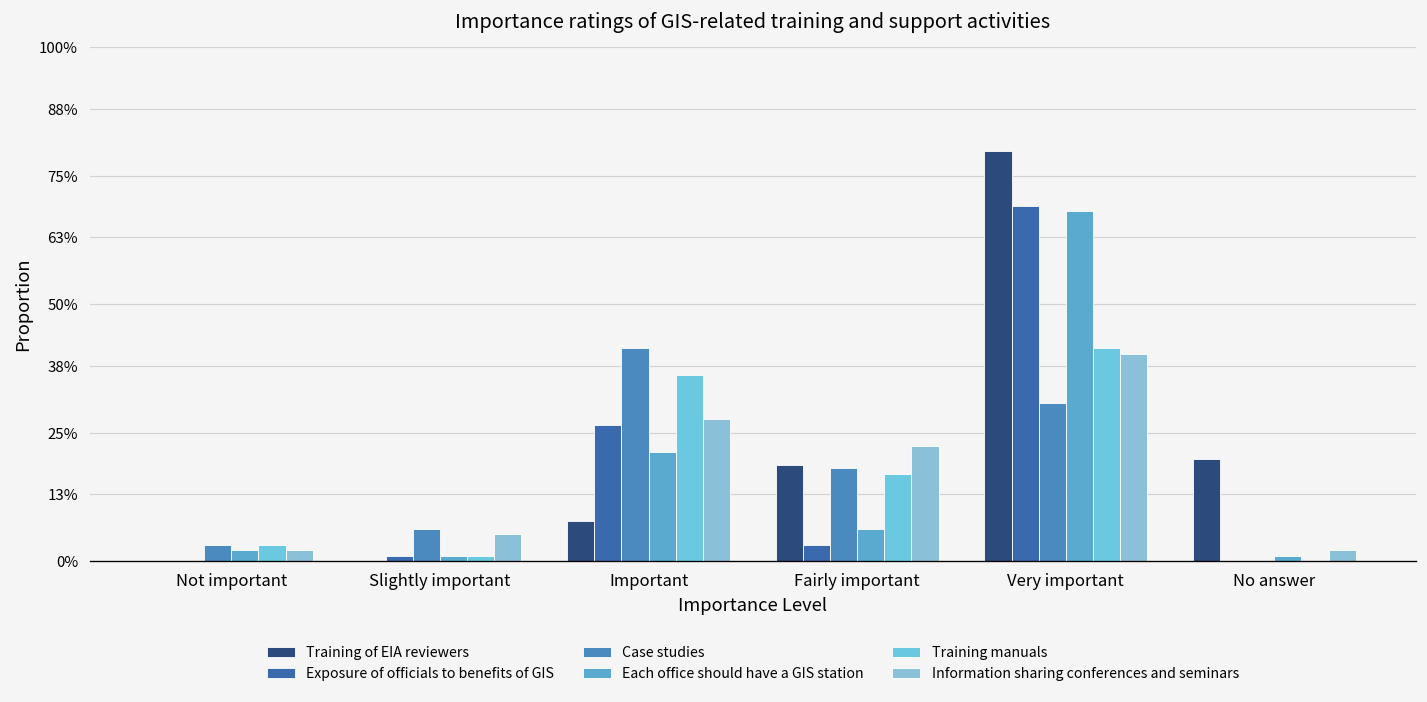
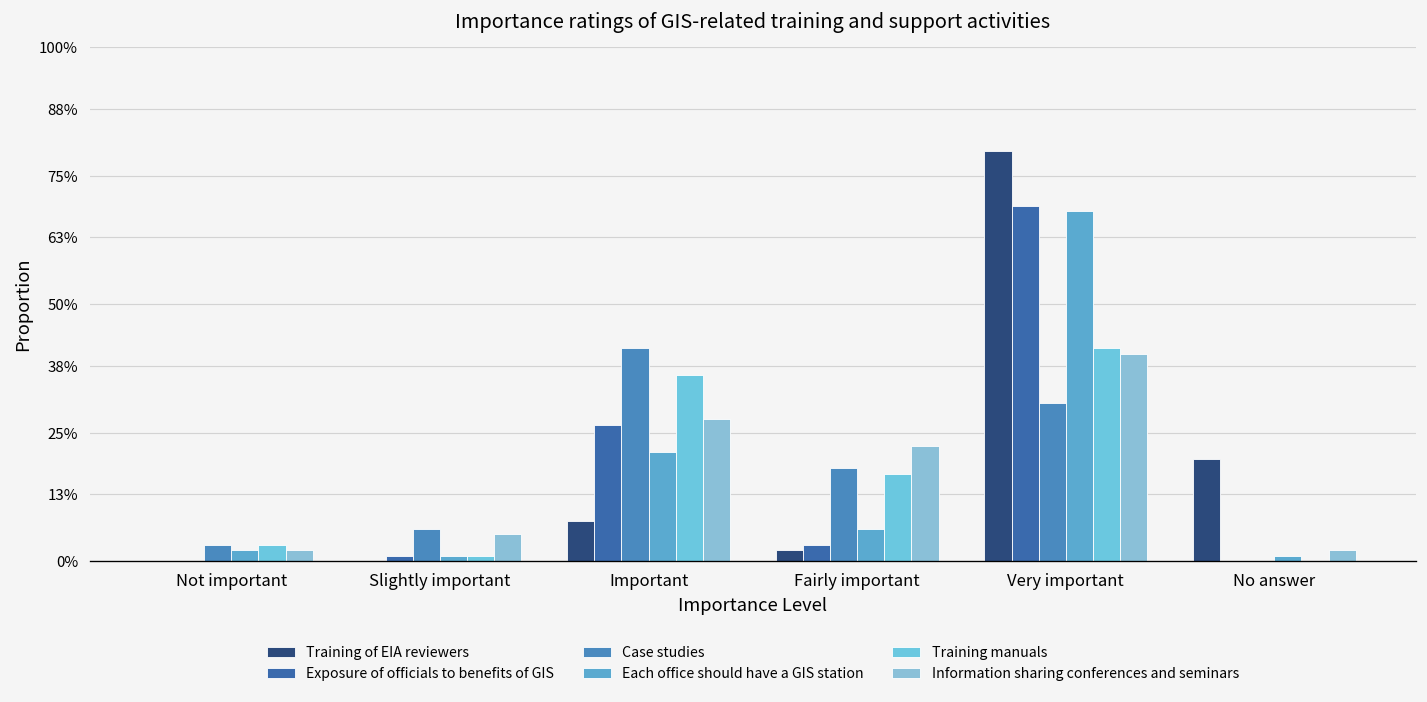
Training of EIA reviewers, Fairly important: 19% -> 2%
